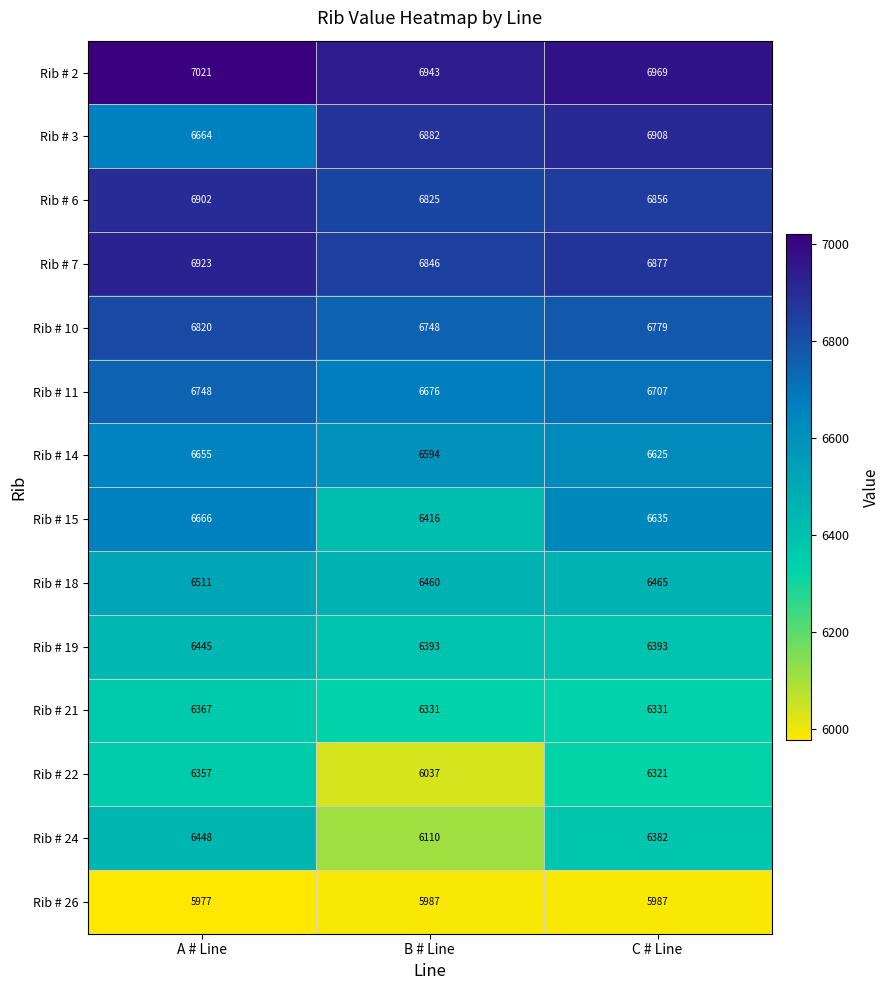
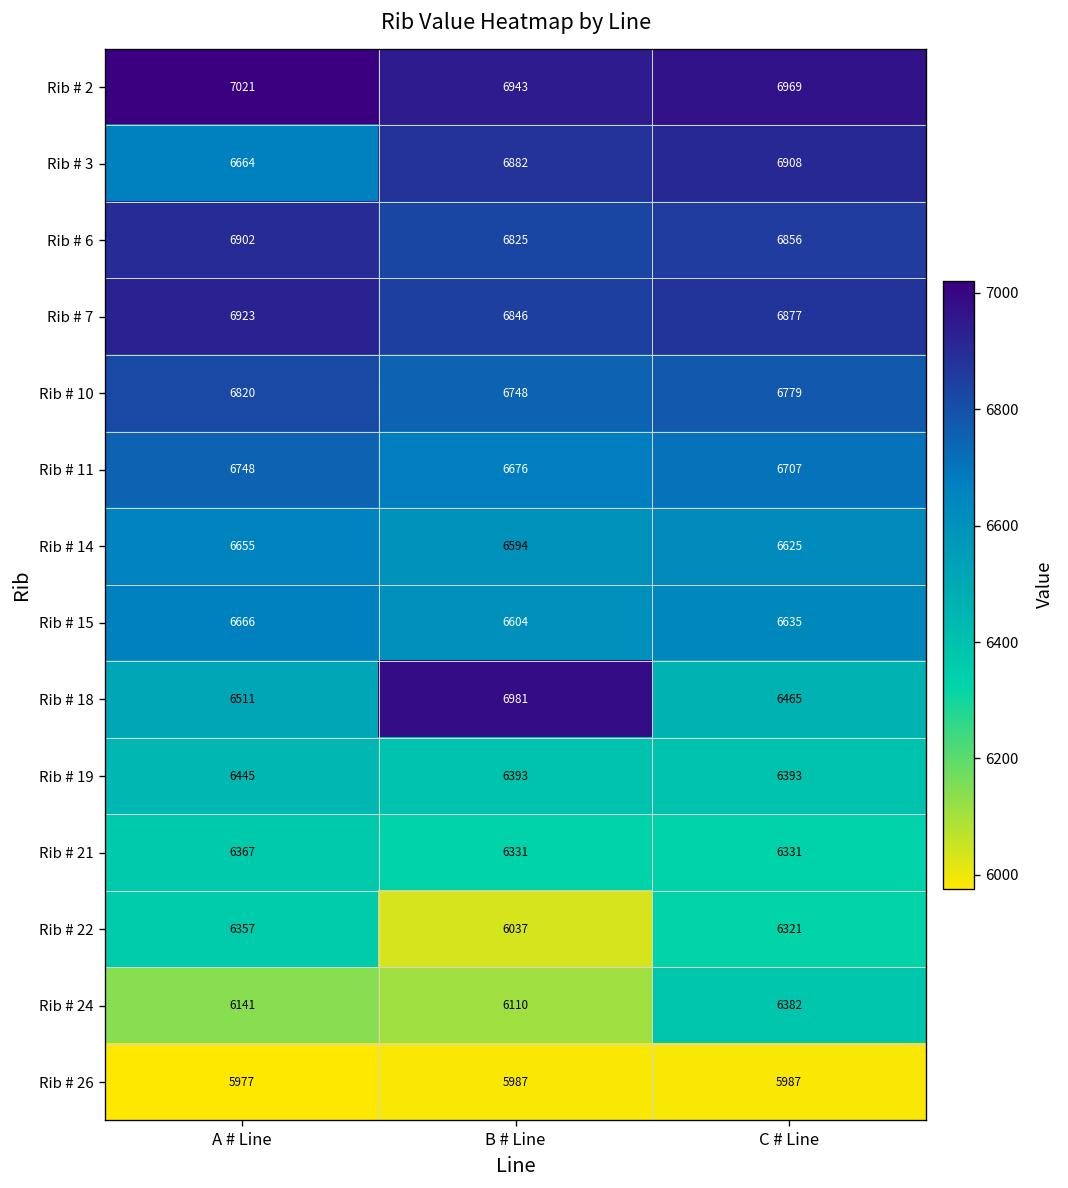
Rib # 15, B # Line: 6416 -> 6604
Rib # 18, B # Line: 6460 -> 6981
Rib # 24, A # Line: 6448 -> 6141
